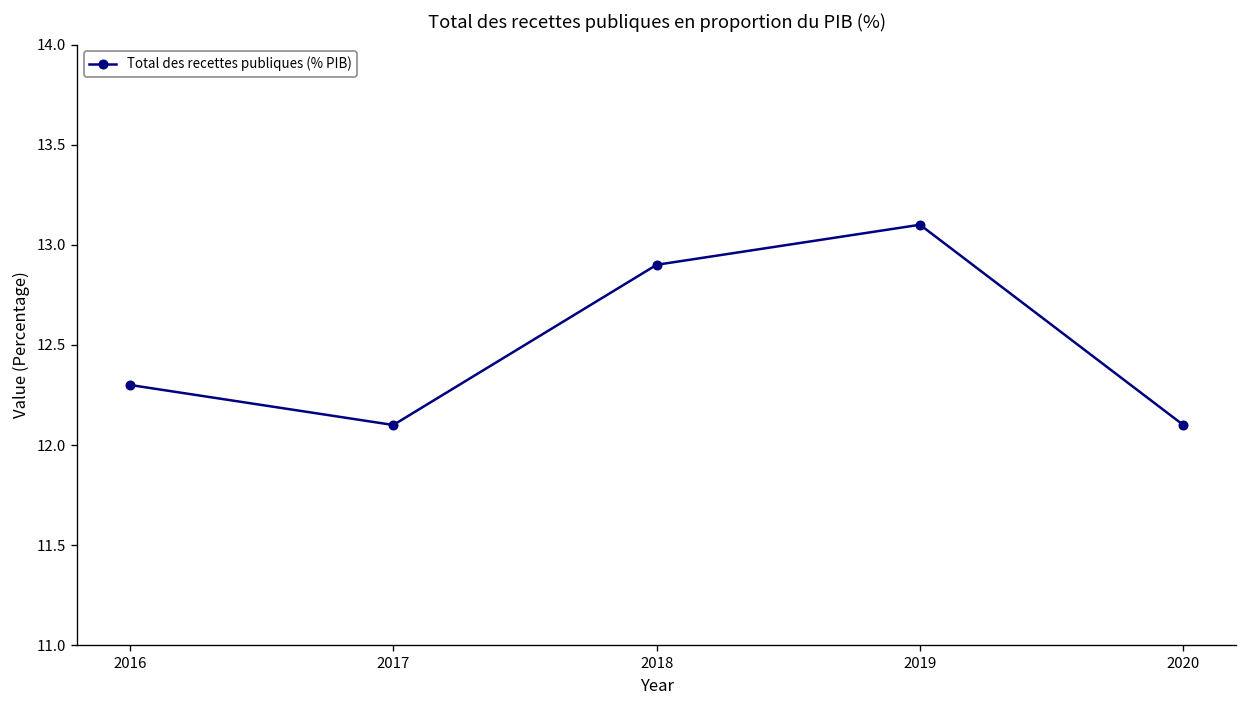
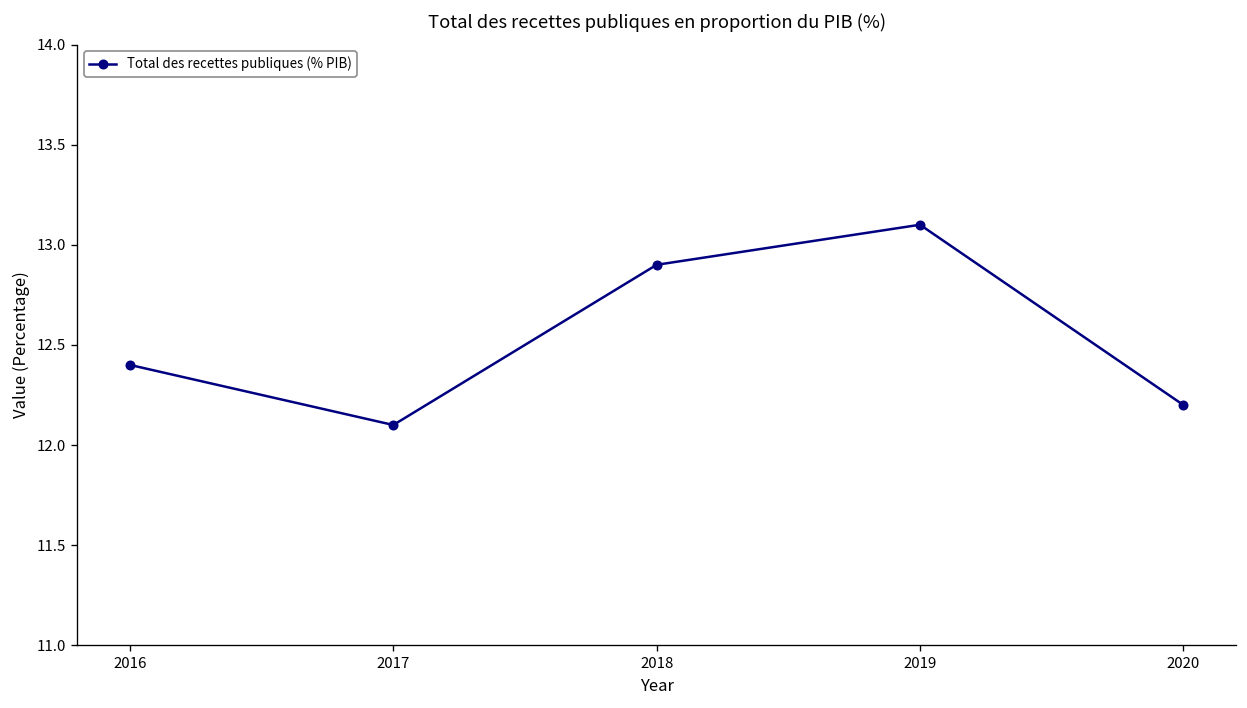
2016: 12.3 -> 12.4
2020: 12.1 -> 12.2
